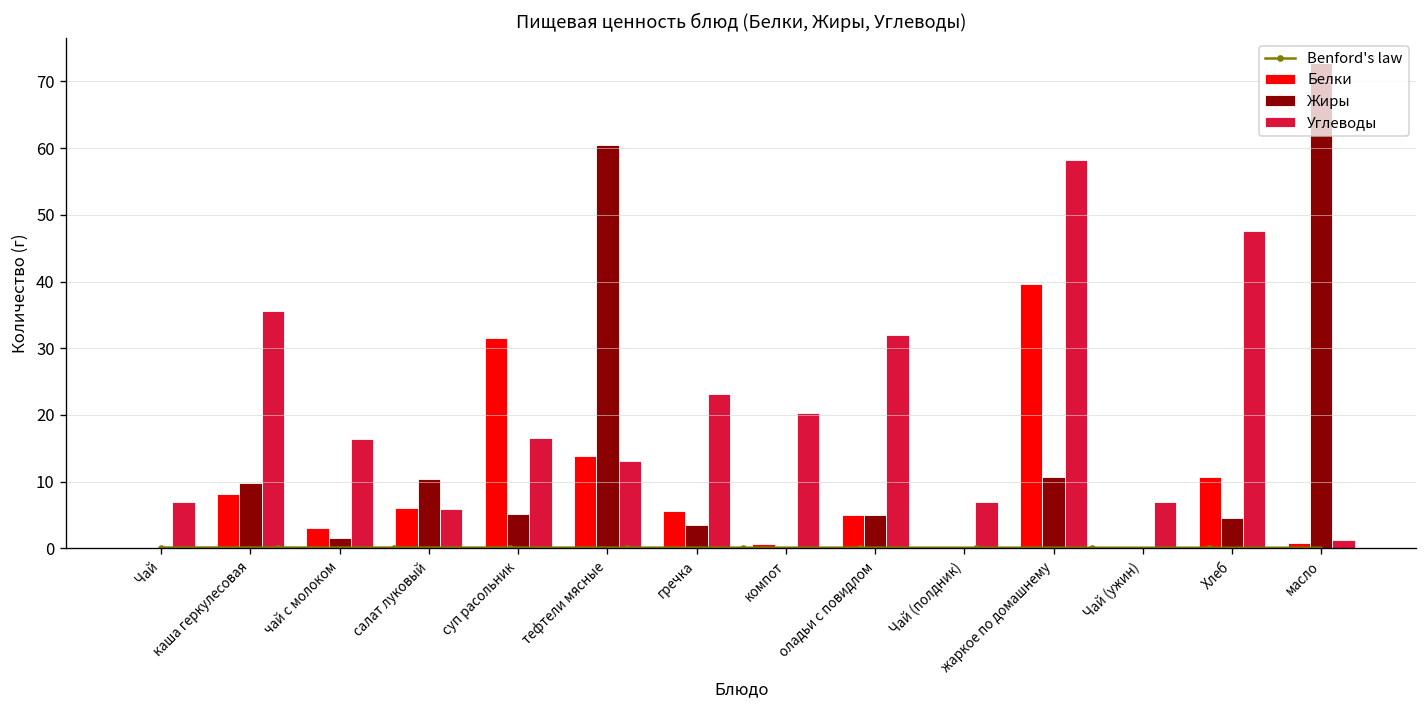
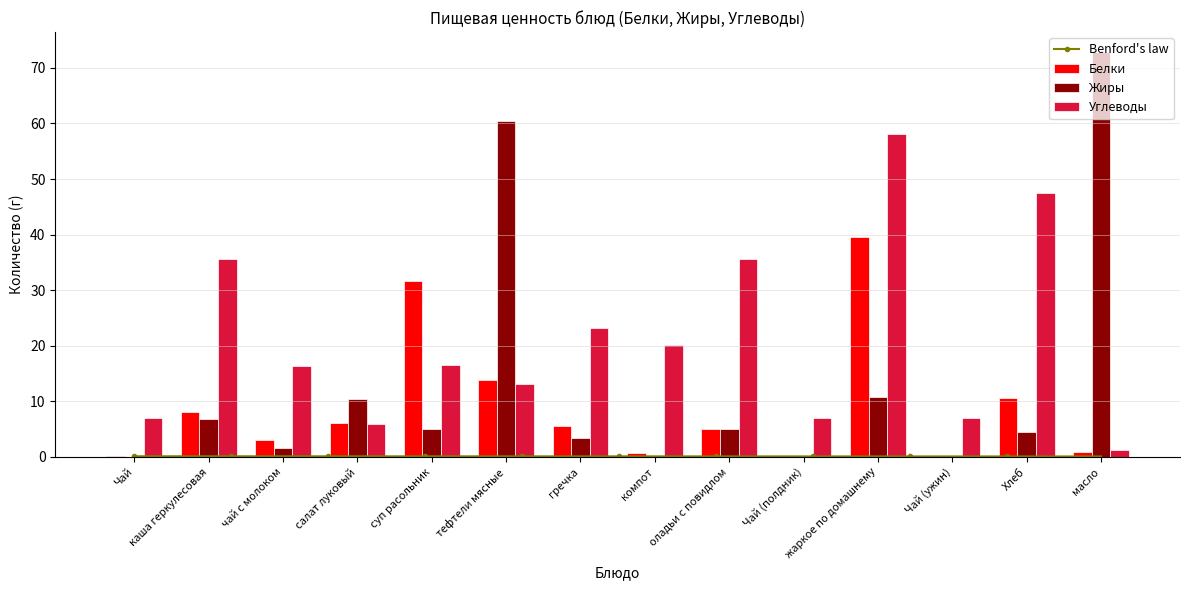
Жиры, каша геркулесовая: 10 -> 7
Углеводы, оладьи с повидлом: 32 -> 36
